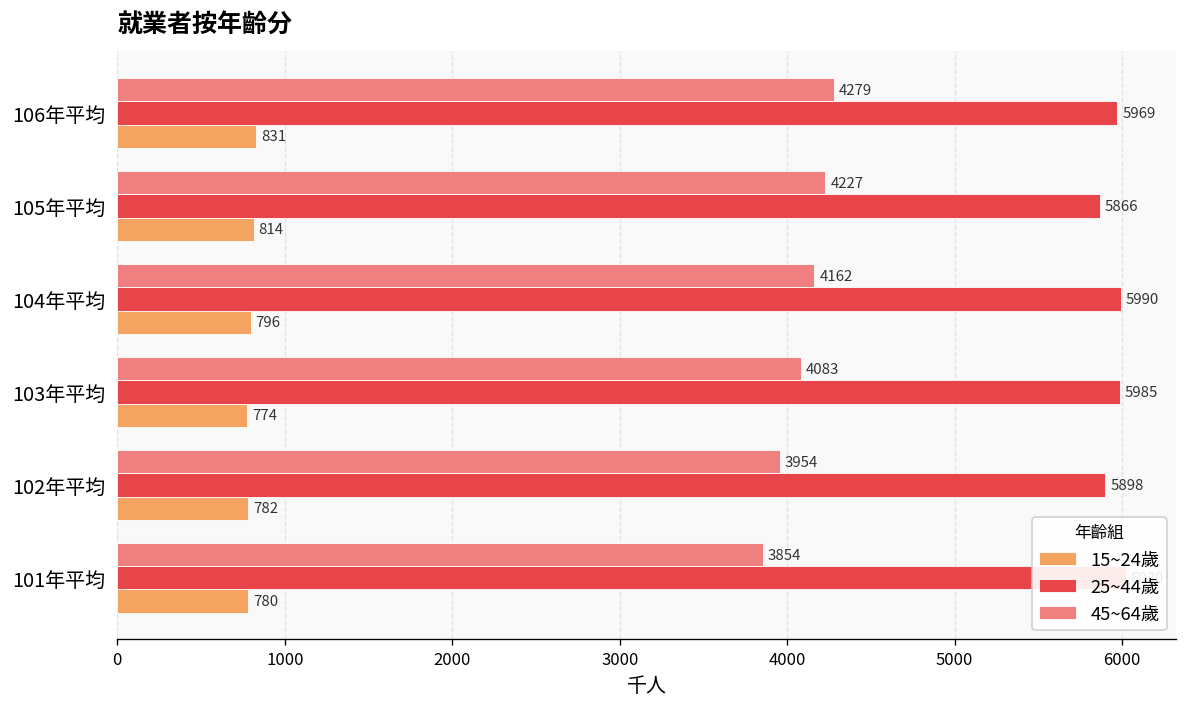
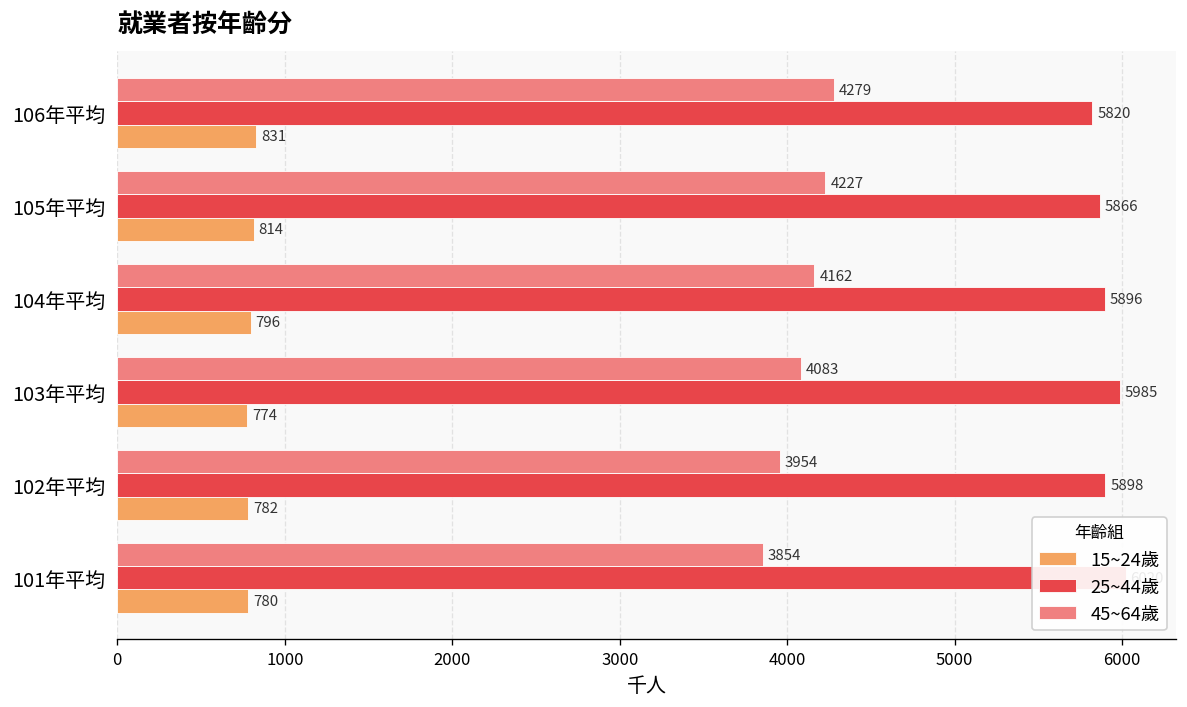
25~44歲, 106年平均: 5969 -> 5820
25~44歲, 104年平均: 5990 -> 5896
